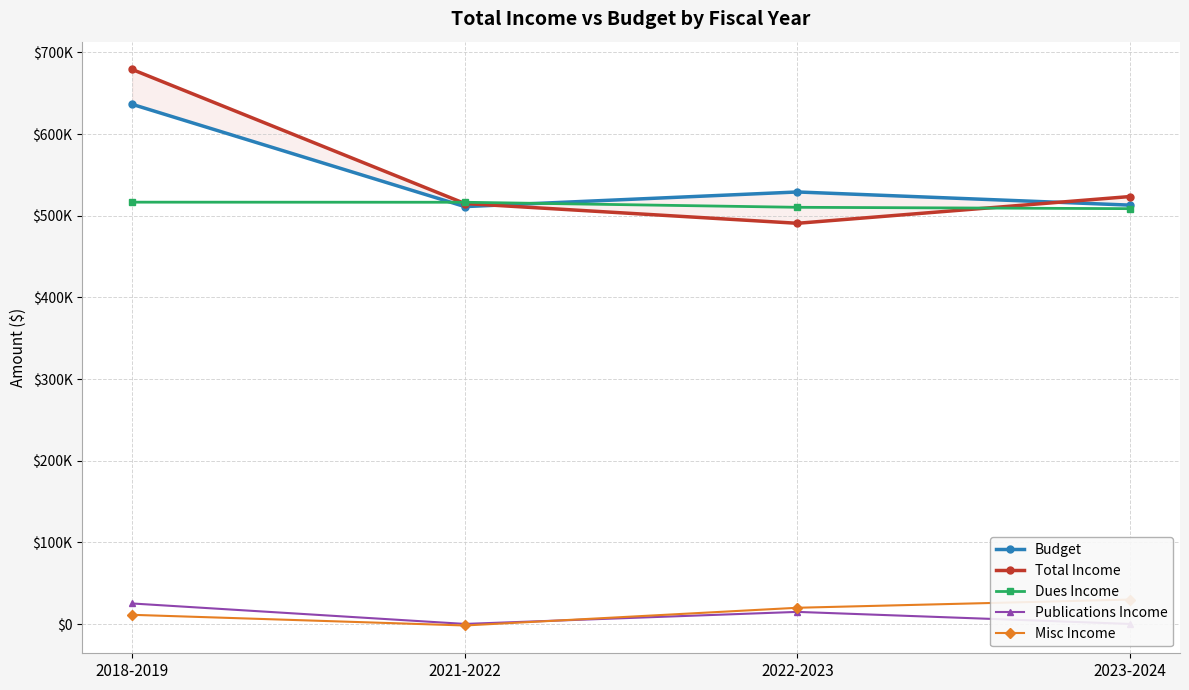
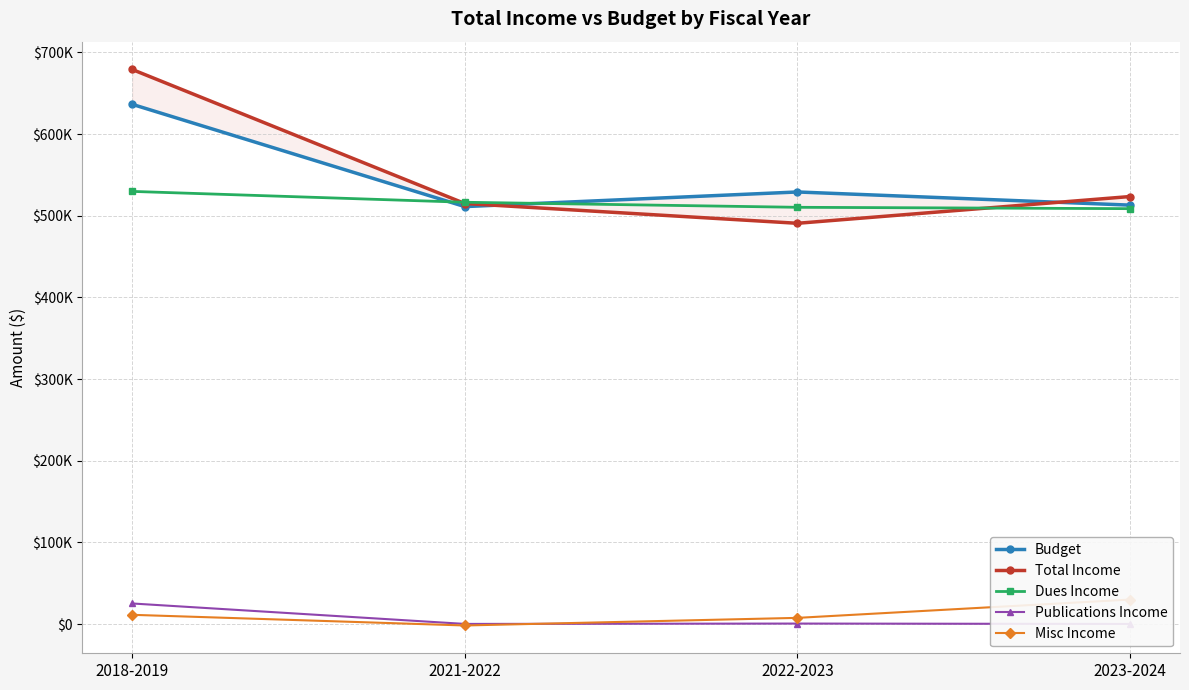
Dues Income, 2018-2019: $520000 -> $530000
Publications Income, 2022-2023: $10000 -> $0
Misc Income, 2022-2023: $20000 -> $10000
